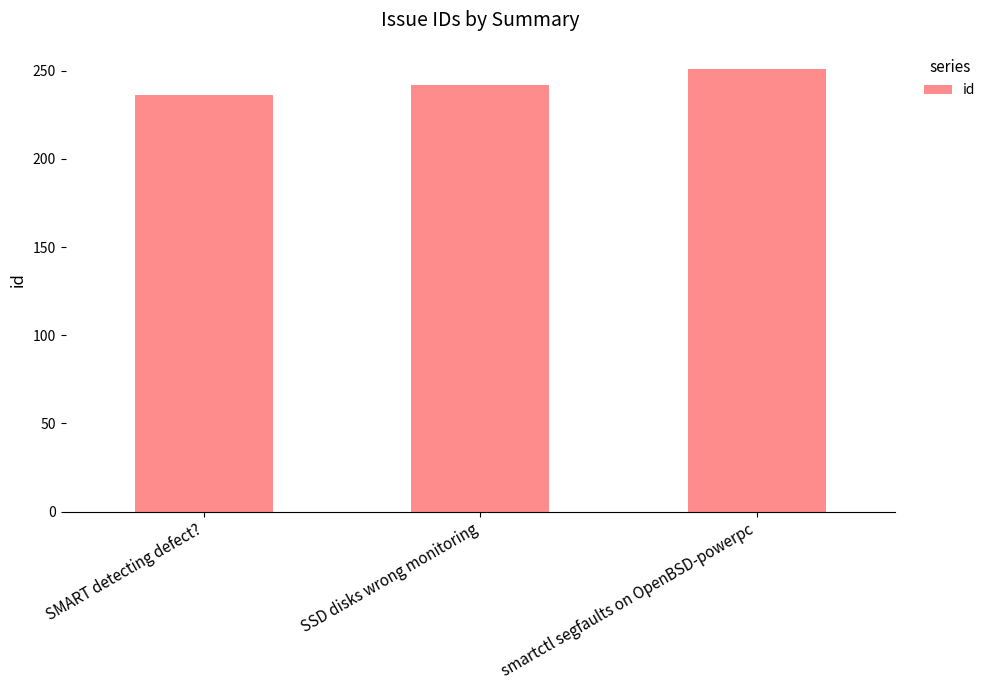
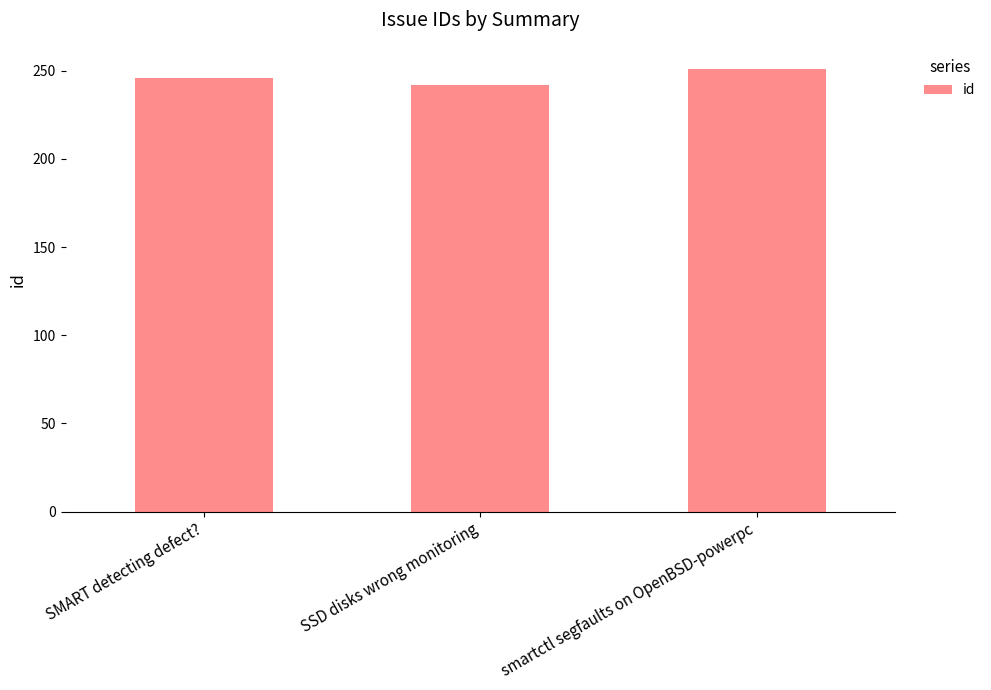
SMART detecting defect?: 236 -> 246
